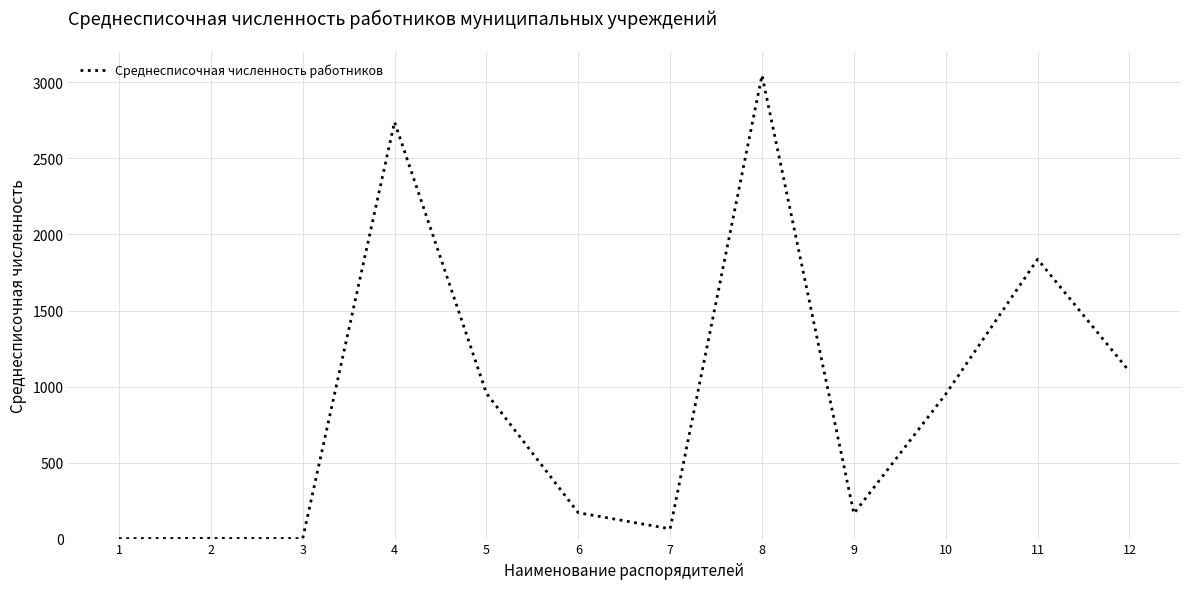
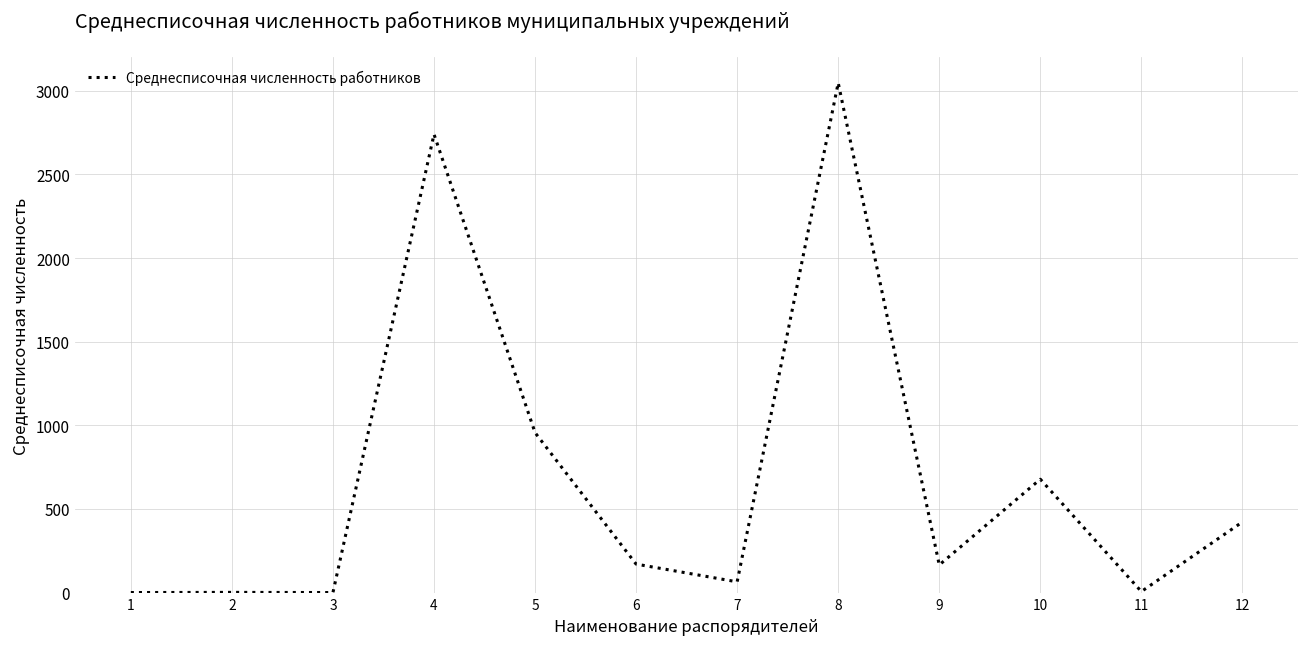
10: 950 -> 680
11: 1840 -> 10
12: 1100 -> 420
